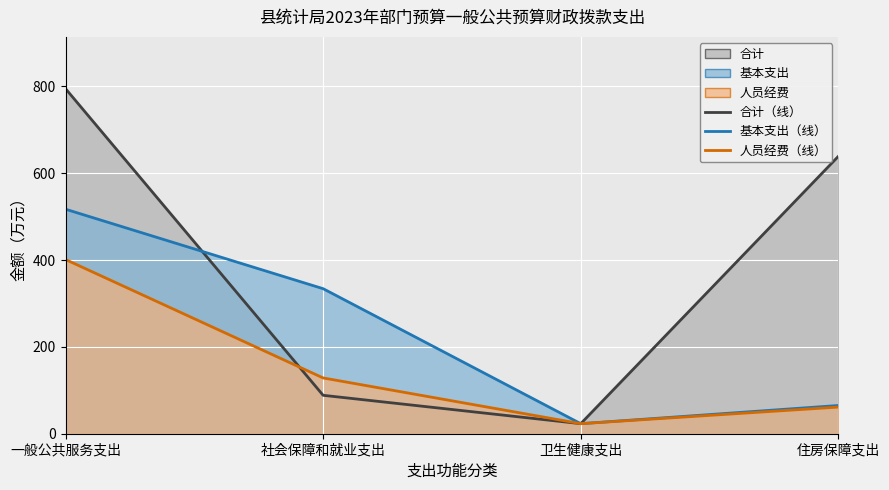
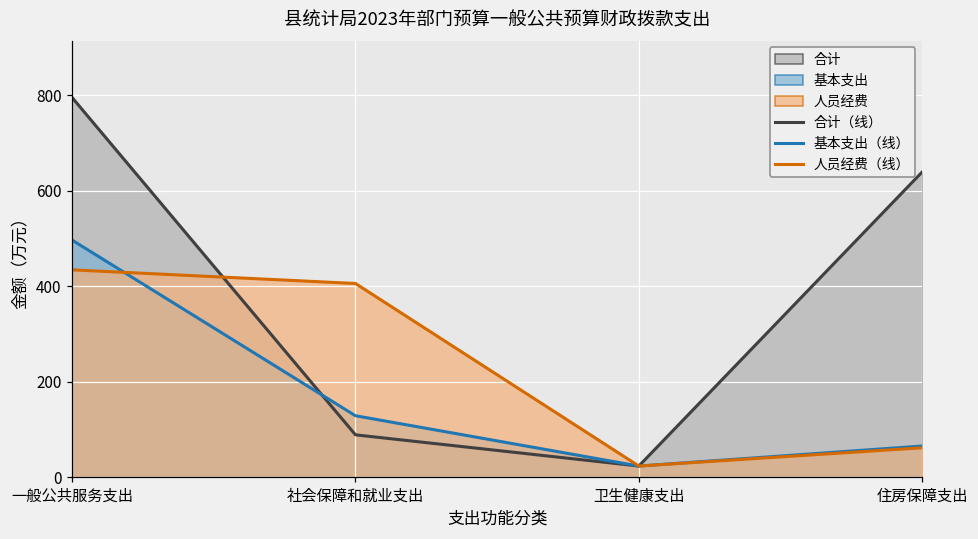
基本支出, 一般公共服务支出: 520 -> 500
人员经费, 一般公共服务支出: 400 -> 430
基本支出, 社会保障和就业支出: 330 -> 130
人员经费, 社会保障和就业支出: 130 -> 410
